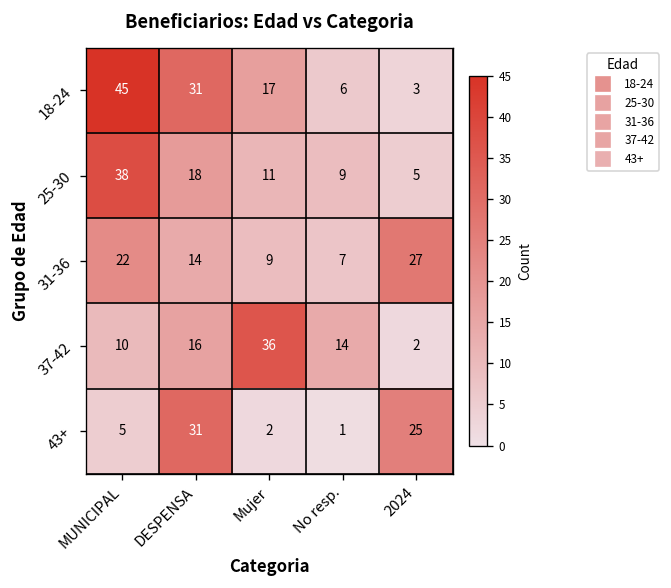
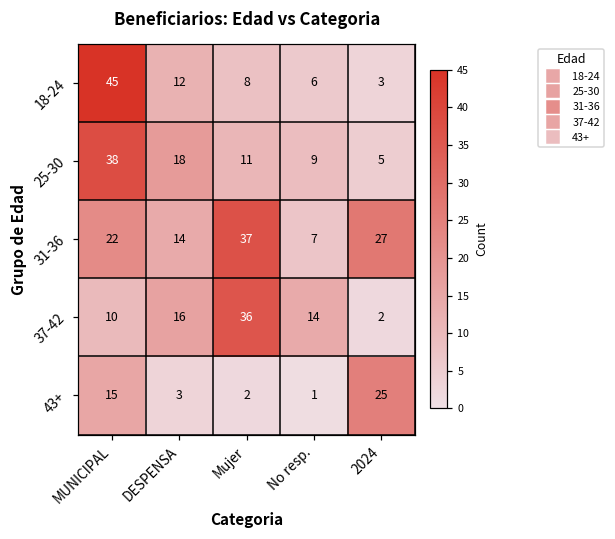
18-24, DESPENSA: 31 -> 12
18-24, Mujer: 17 -> 8
31-36, Mujer: 9 -> 37
43+, MUNICIPAL: 5 -> 15
43+, DESPENSA: 31 -> 3
